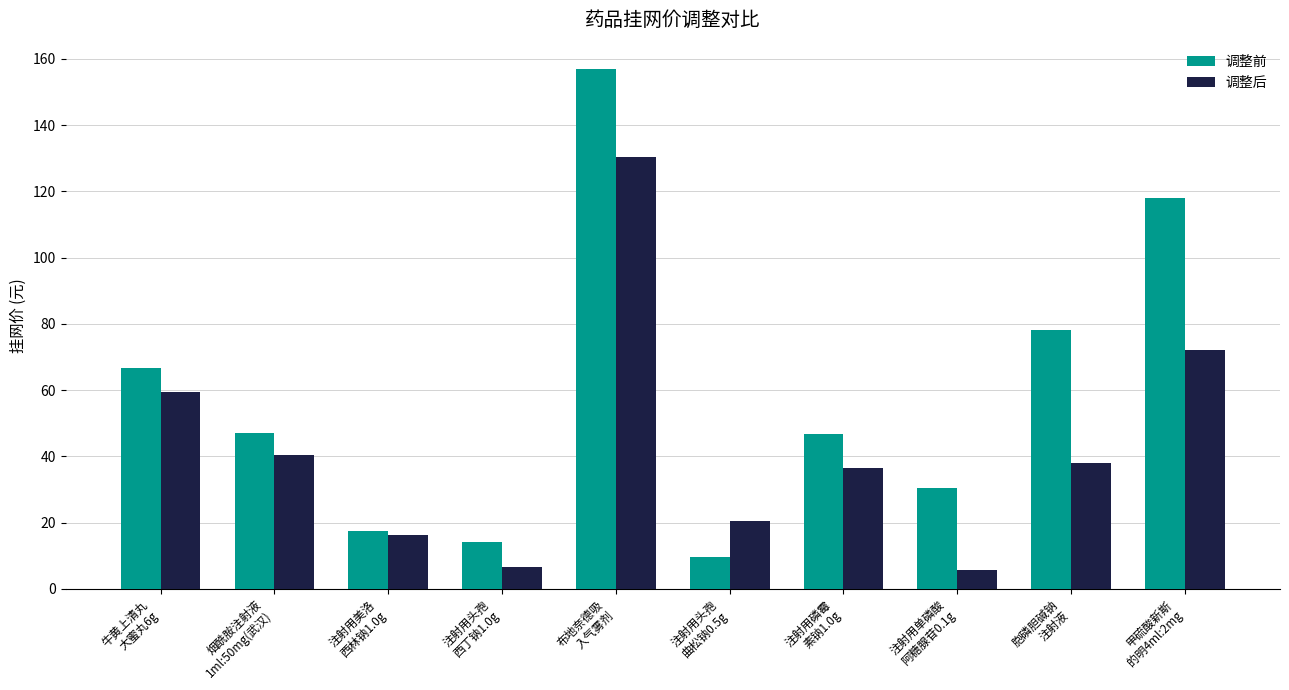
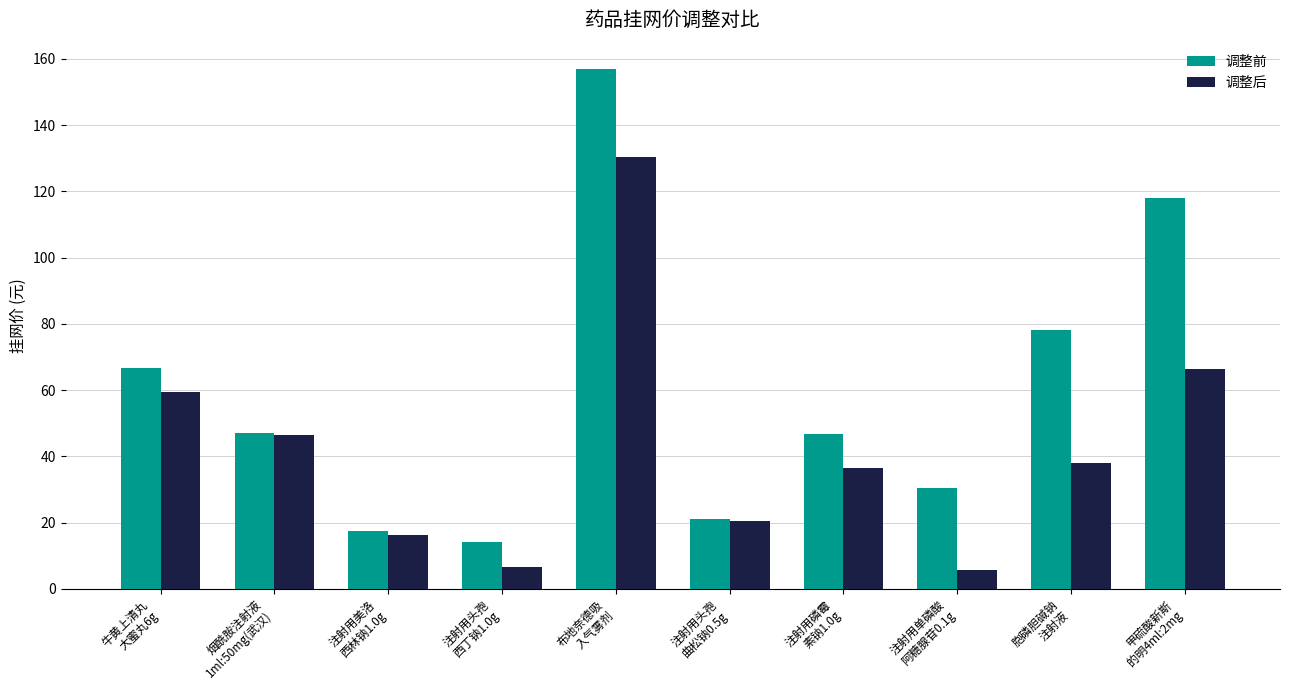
调整后, 烟酰胺注射液 1ml:50mg(武汉): 41 -> 46
调整前, 注射用头孢 曲松钠0.5g: 10 -> 21
调整后, 甲硫酸新斯 的明4ml:2mg: 72 -> 66
